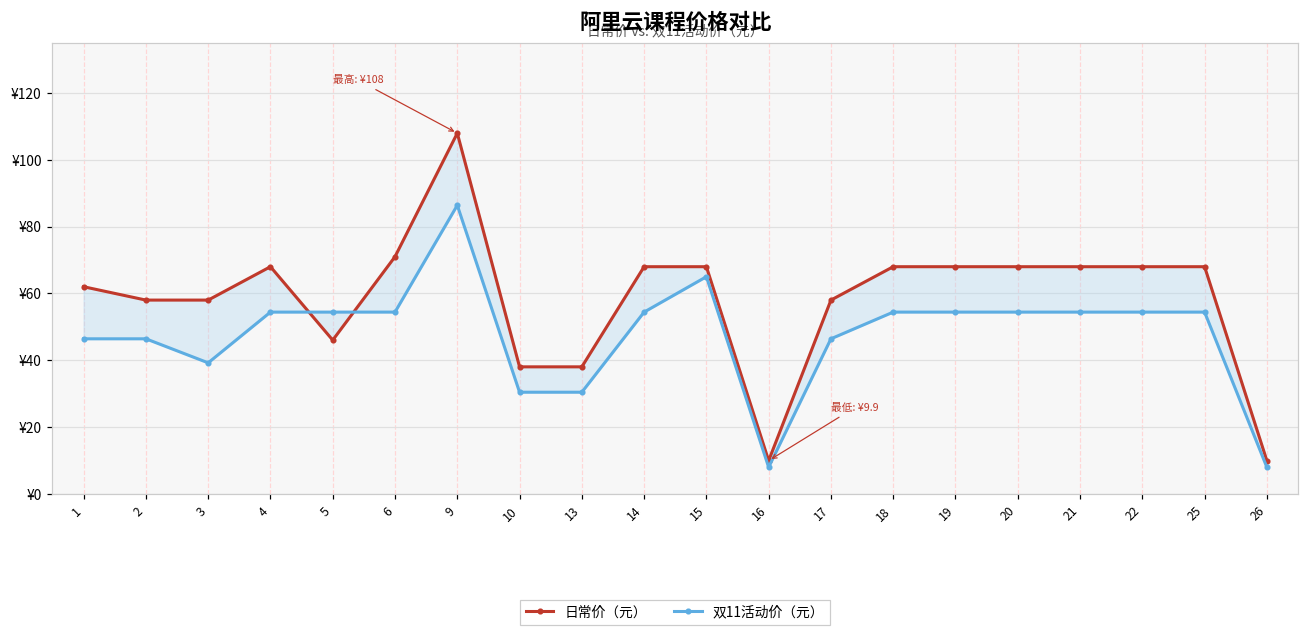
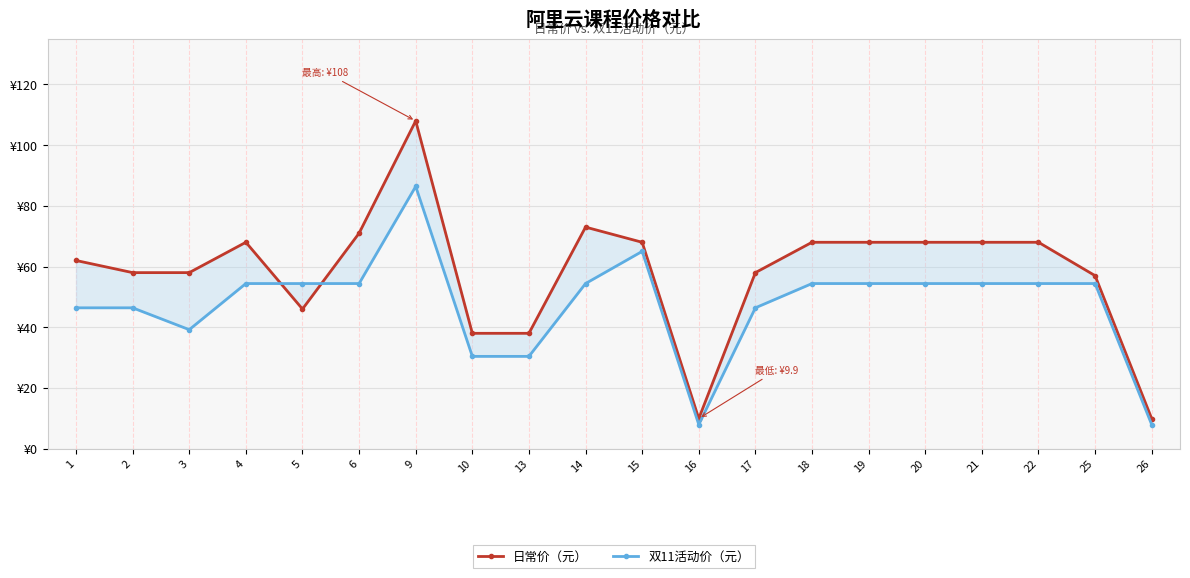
日常价（元）, 14: ¥68 -> ¥73
日常价（元）, 25: ¥68 -> ¥57
